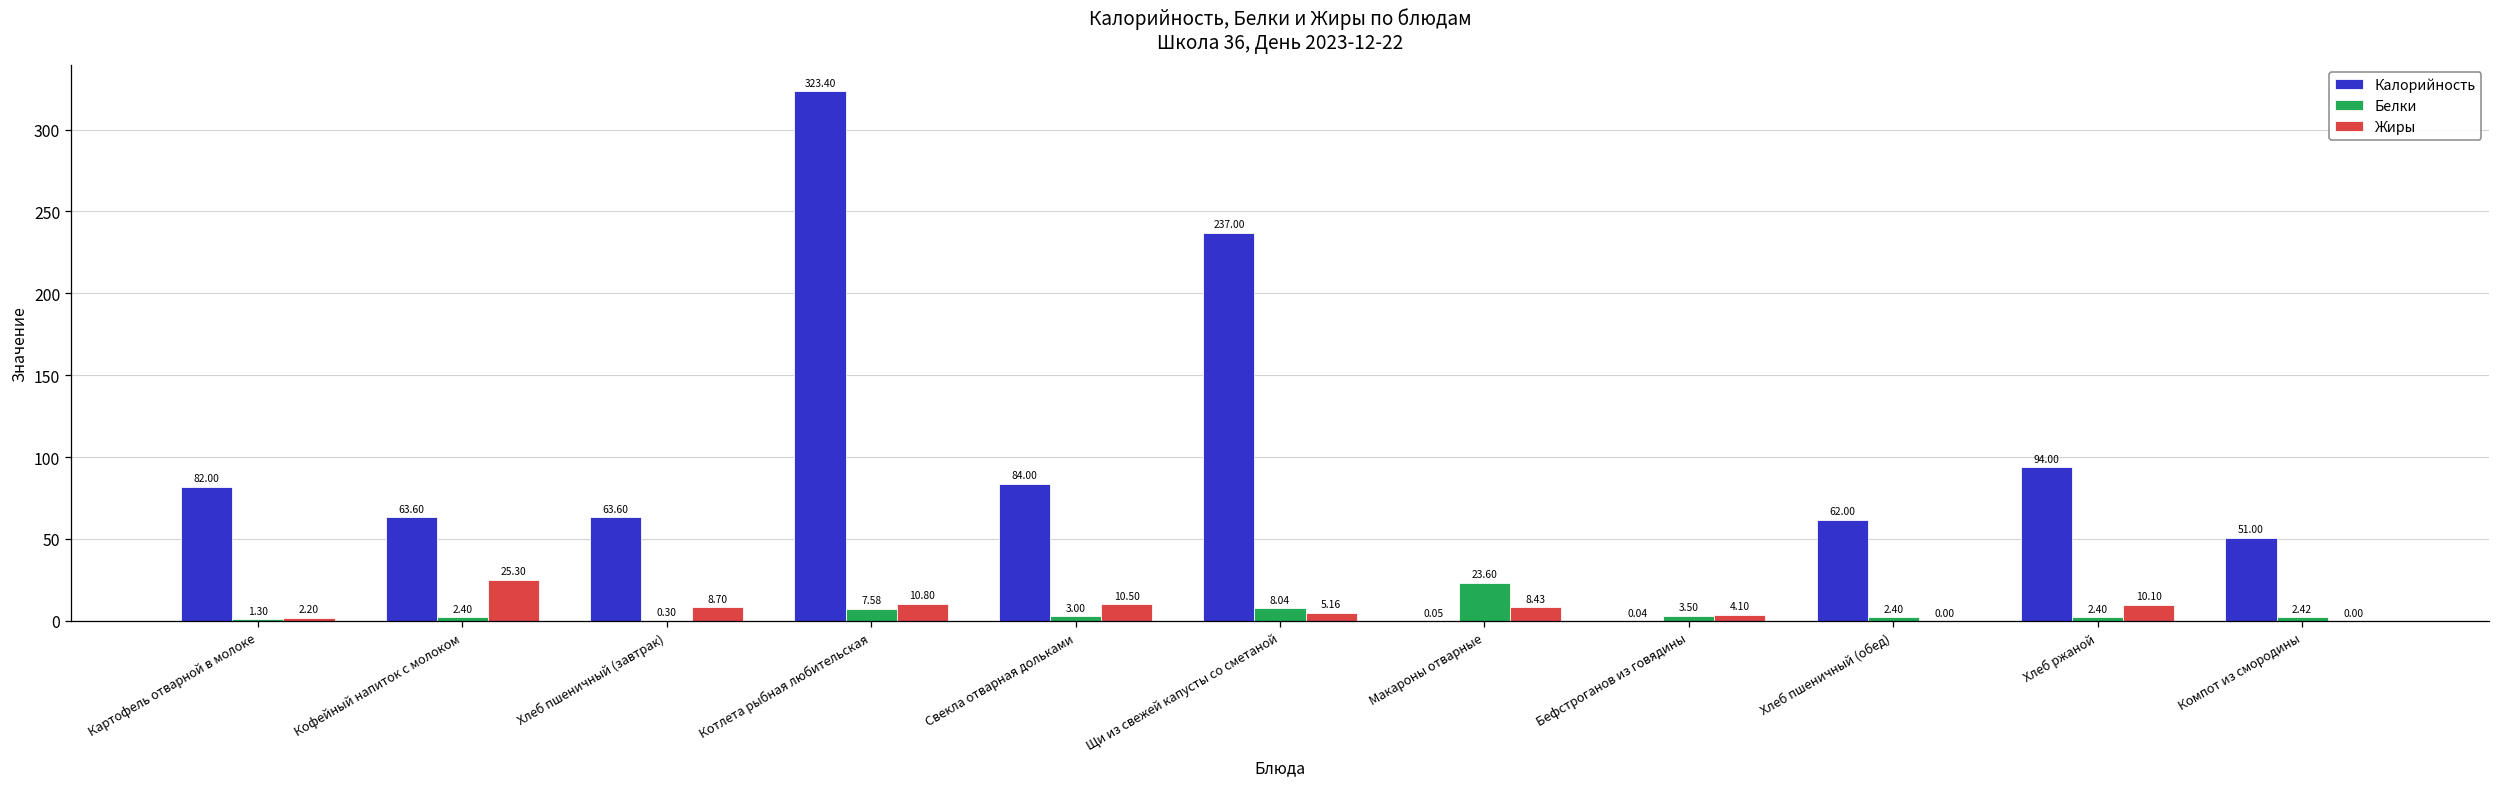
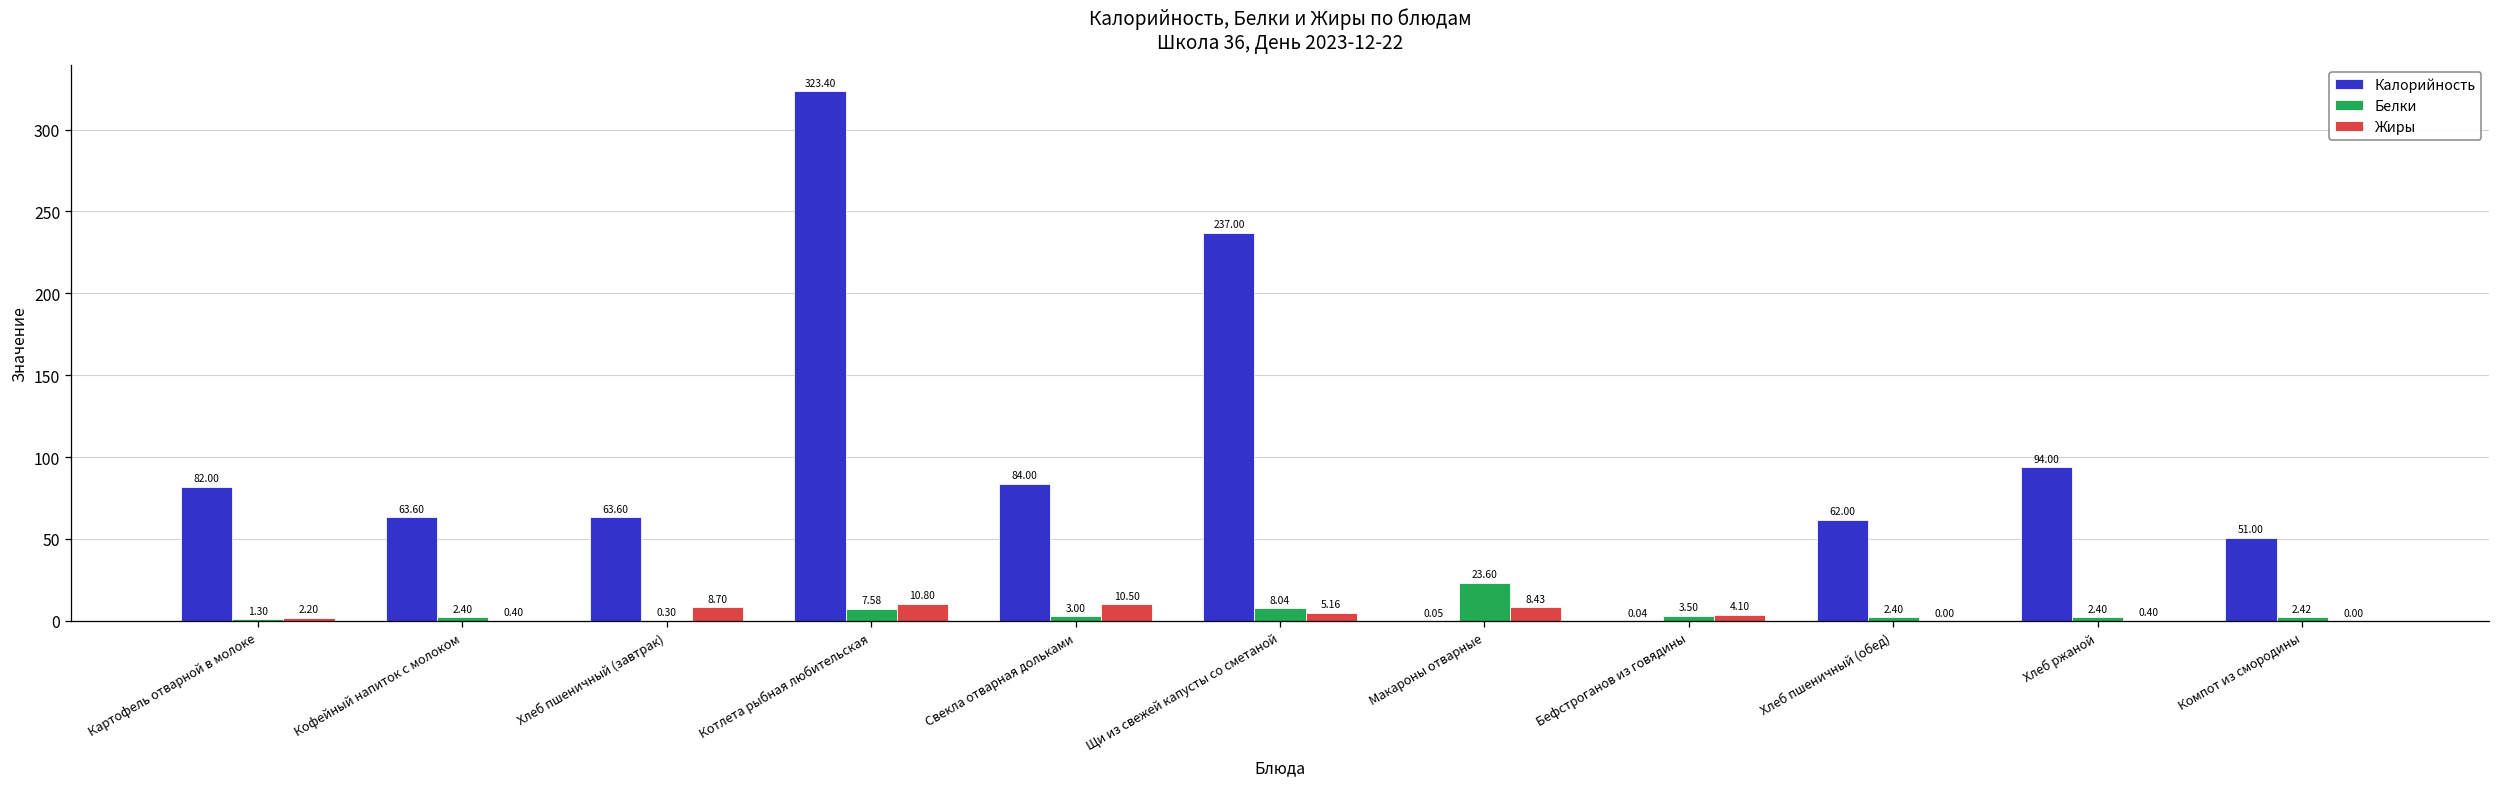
Жиры, Кофейный напиток с молоком: 25.30 -> 0.40
Жиры, Хлеб ржаной: 10.10 -> 0.40
